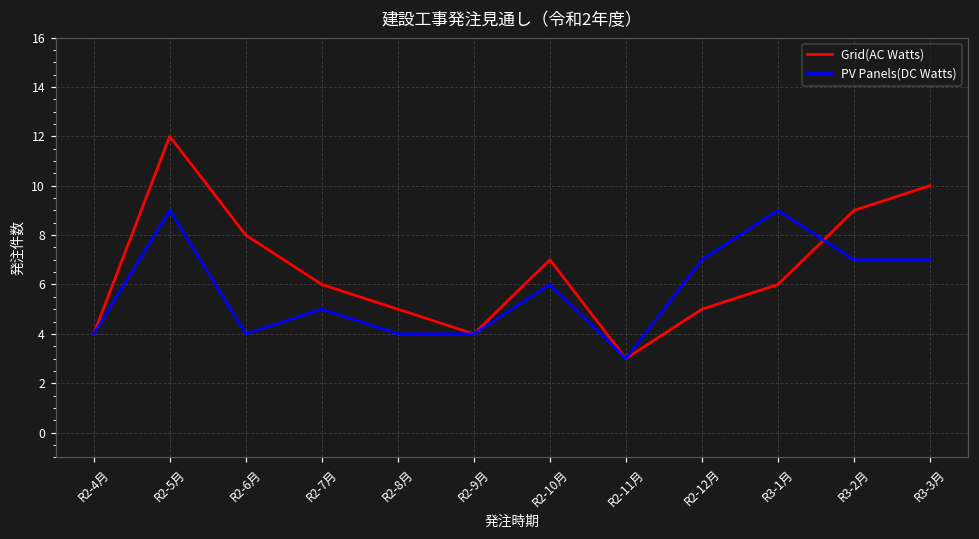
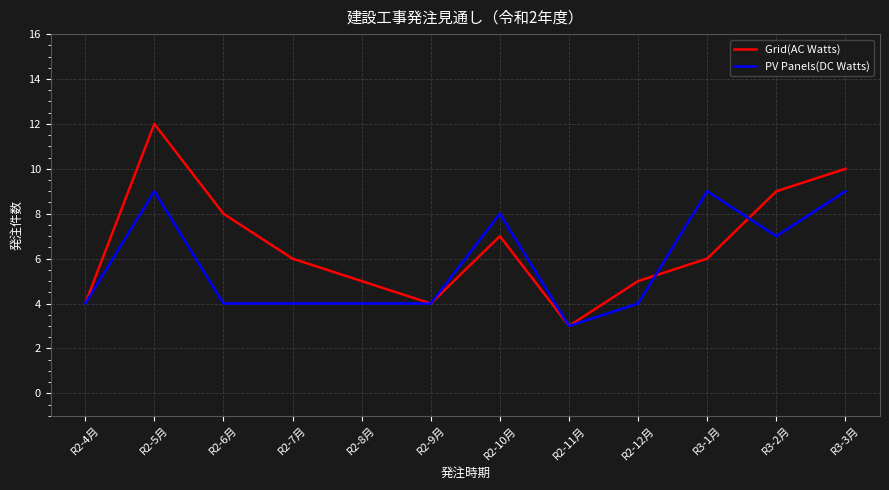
PV Panels(DC Watts), R2-7月: 5 -> 4
PV Panels(DC Watts), R2-10月: 6 -> 8
PV Panels(DC Watts), R2-12月: 7 -> 4
PV Panels(DC Watts), R3-3月: 7 -> 9
